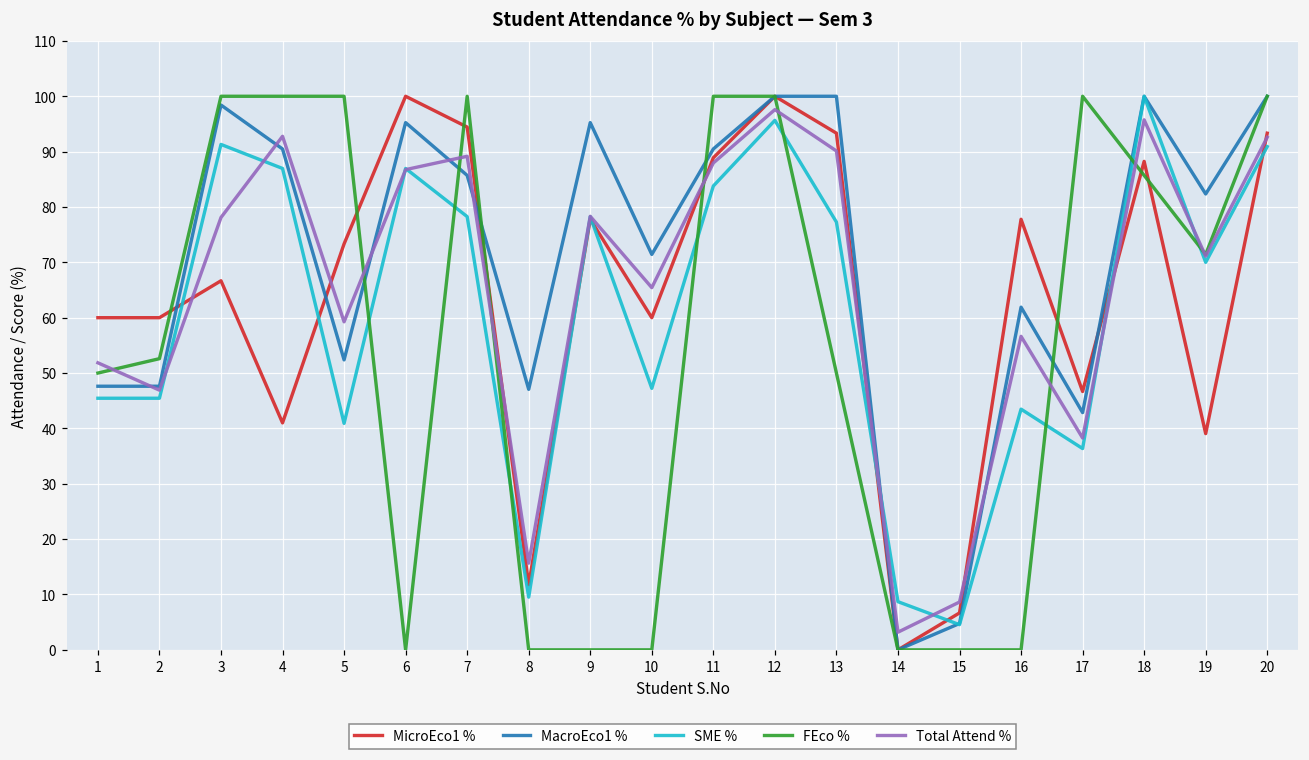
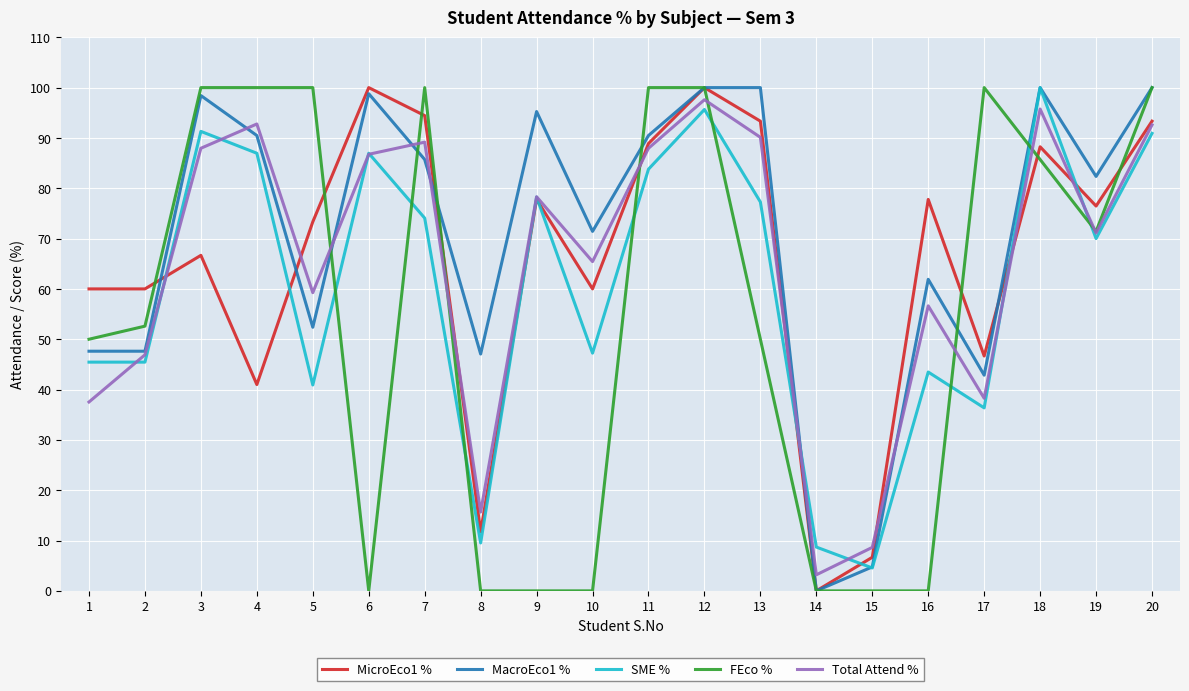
Total Attend %, 1: 52 -> 38
Total Attend %, 3: 78 -> 88
MacroEco1 %, 6: 95 -> 99
SME %, 7: 78 -> 74
MicroEco1 %, 19: 39 -> 76
